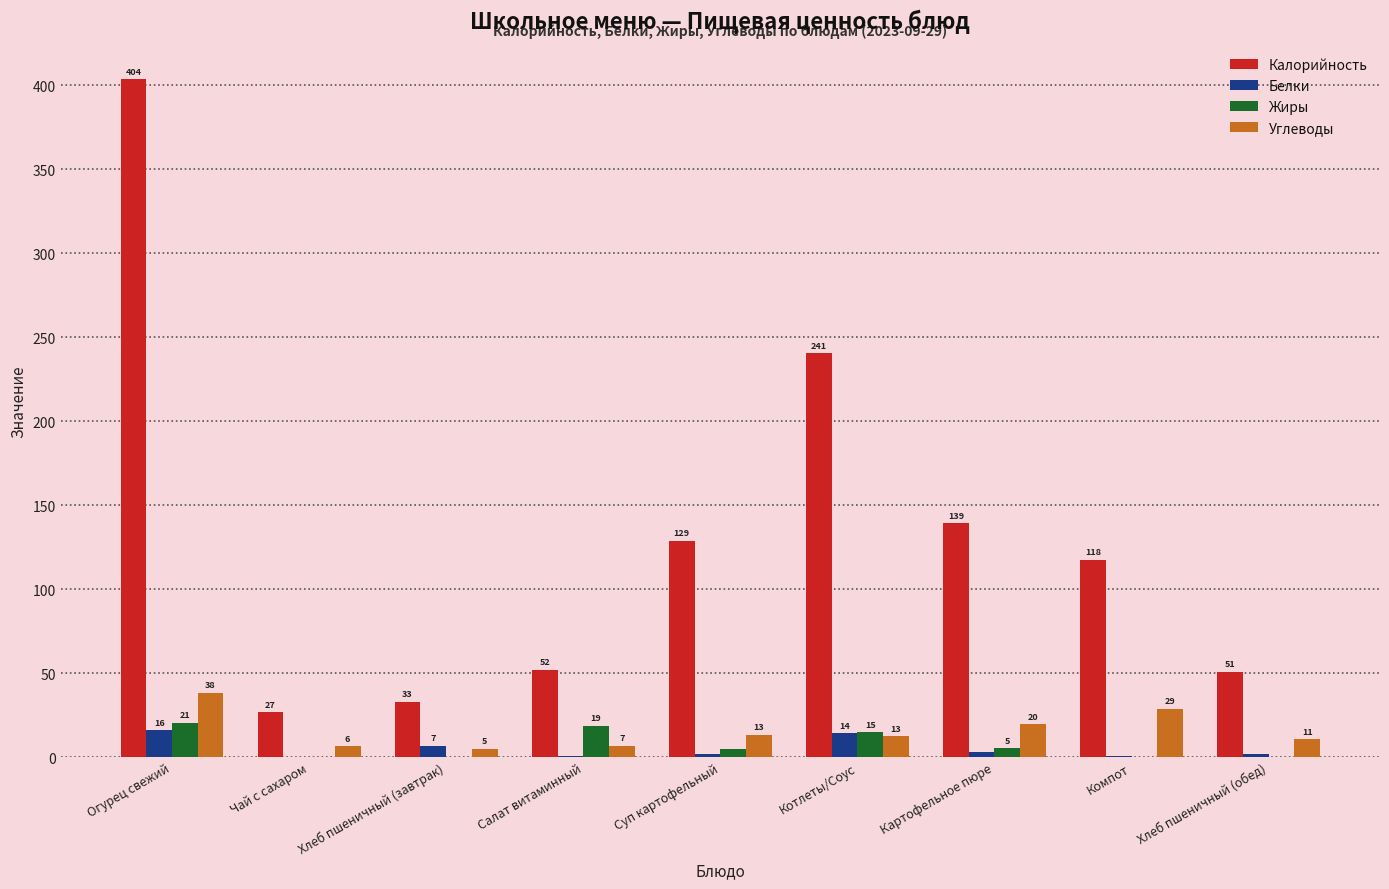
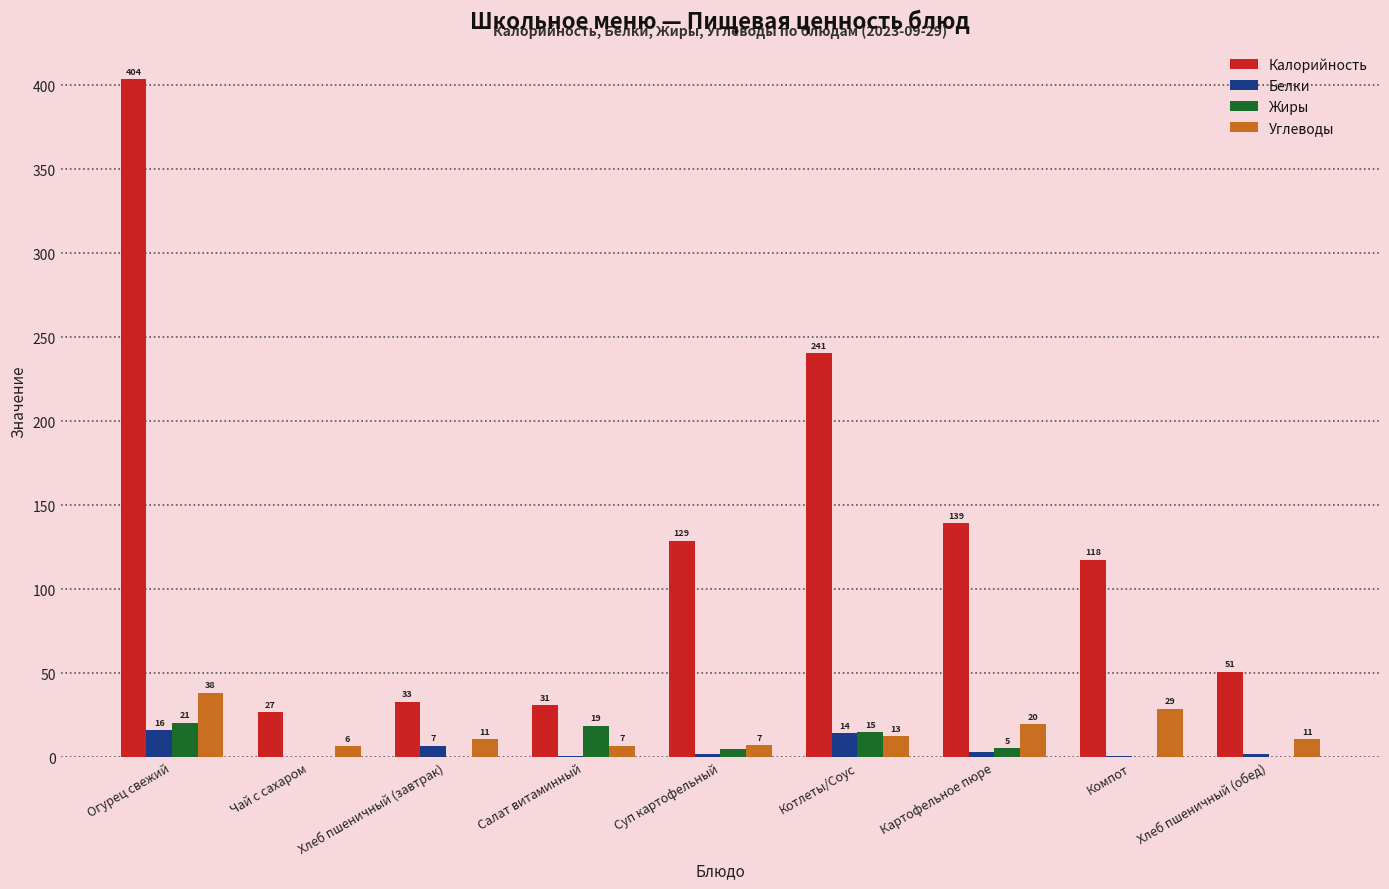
Углеводы, Хлеб пшеничный (завтрак): 5 -> 11
Калорийность, Салат витаминный: 52 -> 31
Углеводы, Суп картофельный: 13 -> 7
